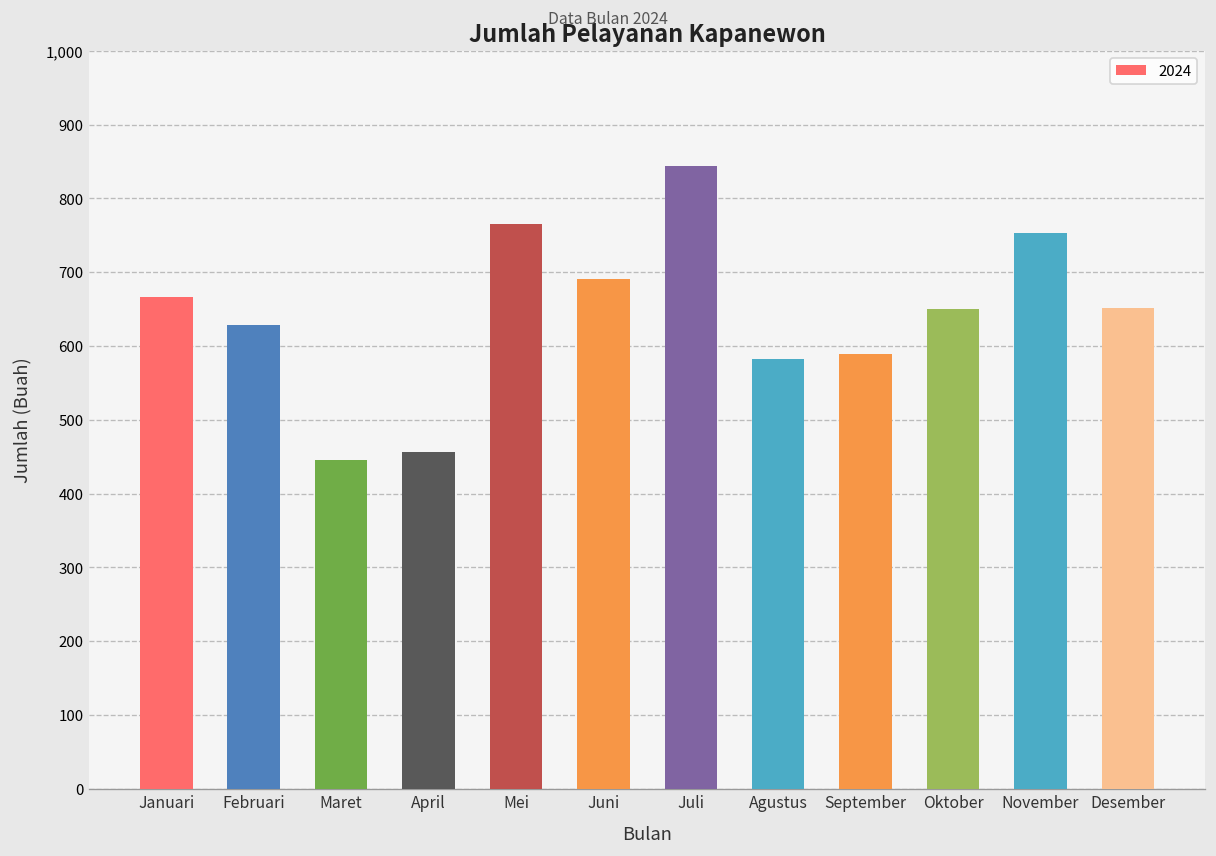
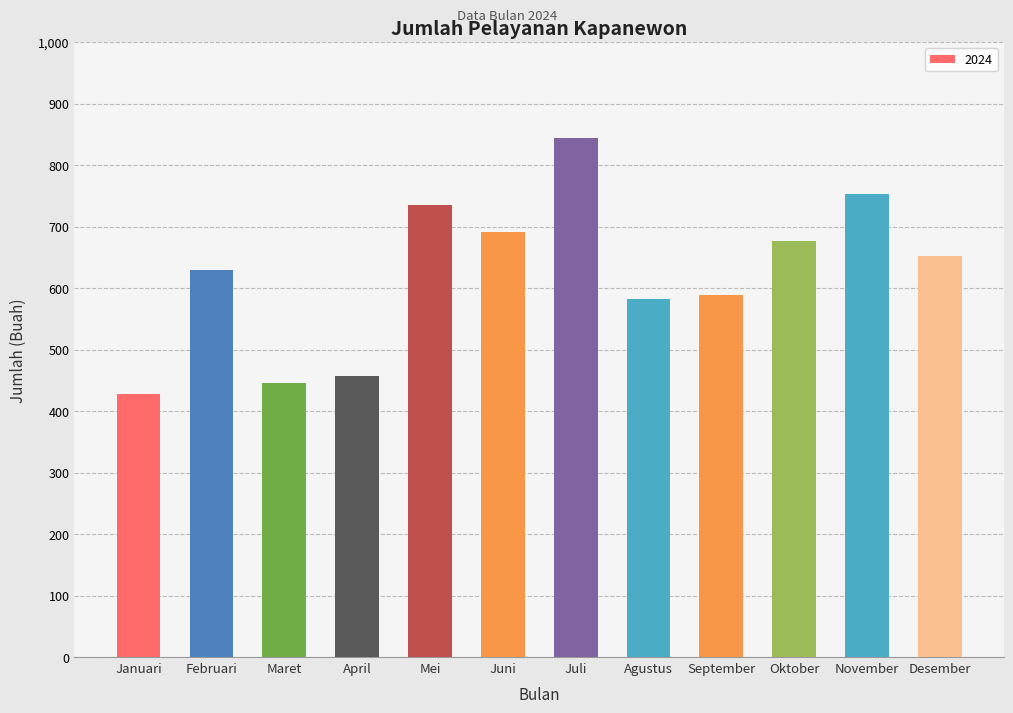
Januari: 670 -> 430
Mei: 770 -> 740
Oktober: 650 -> 680
